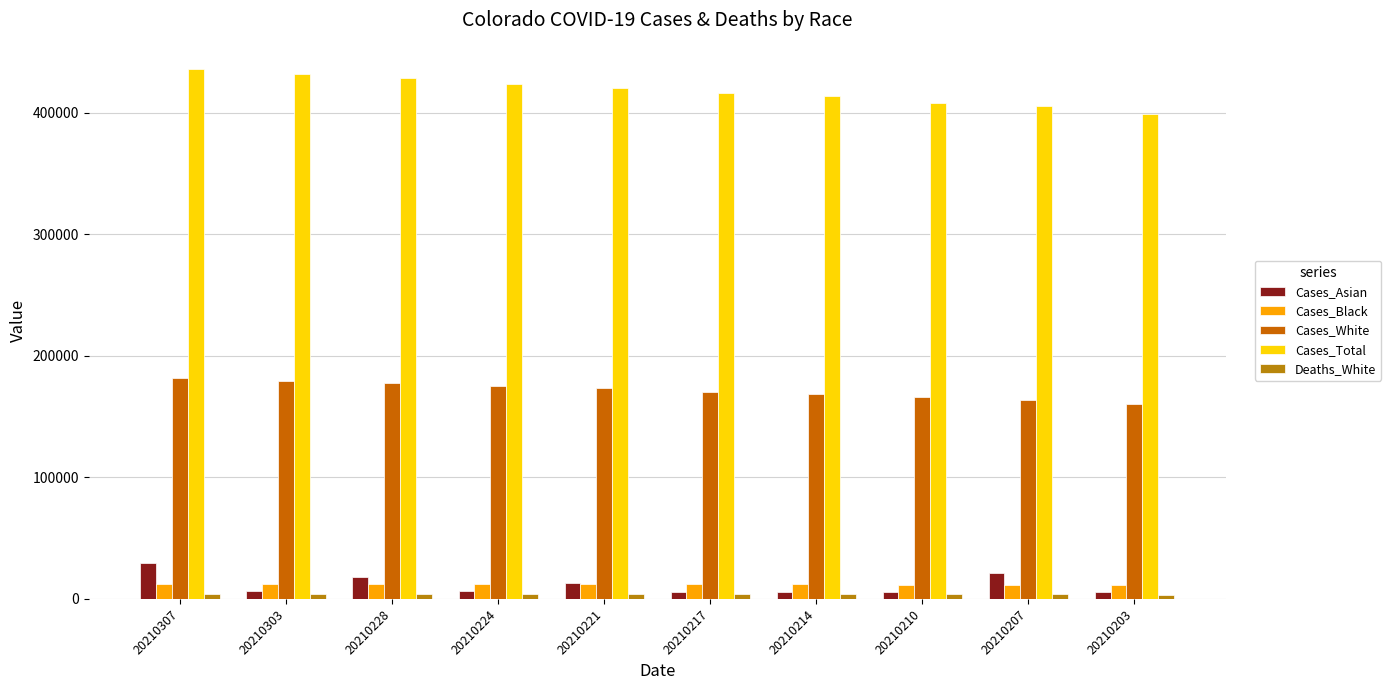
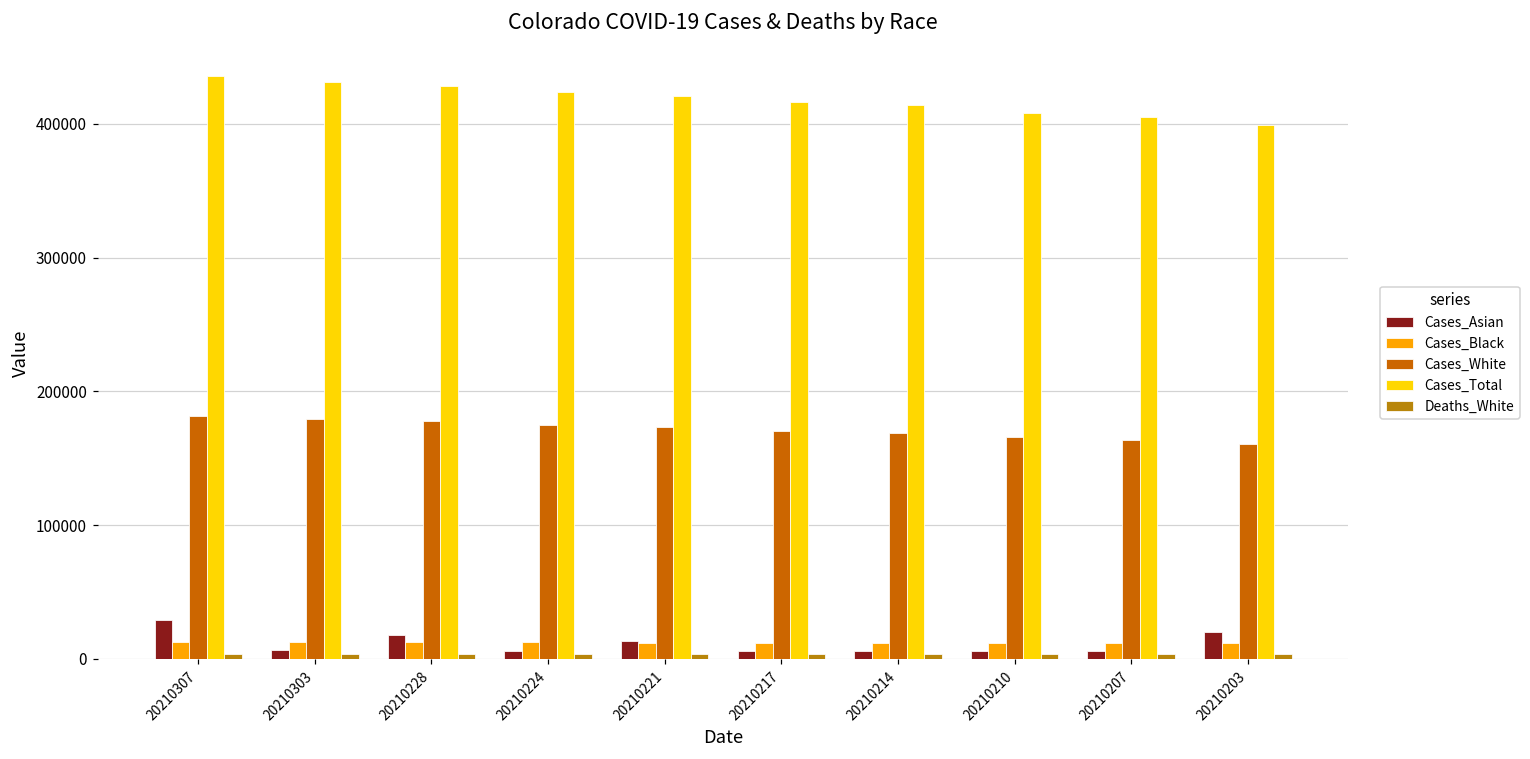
Cases_Asian, 20210207: 21000 -> 6000
Cases_Asian, 20210203: 6000 -> 20000
